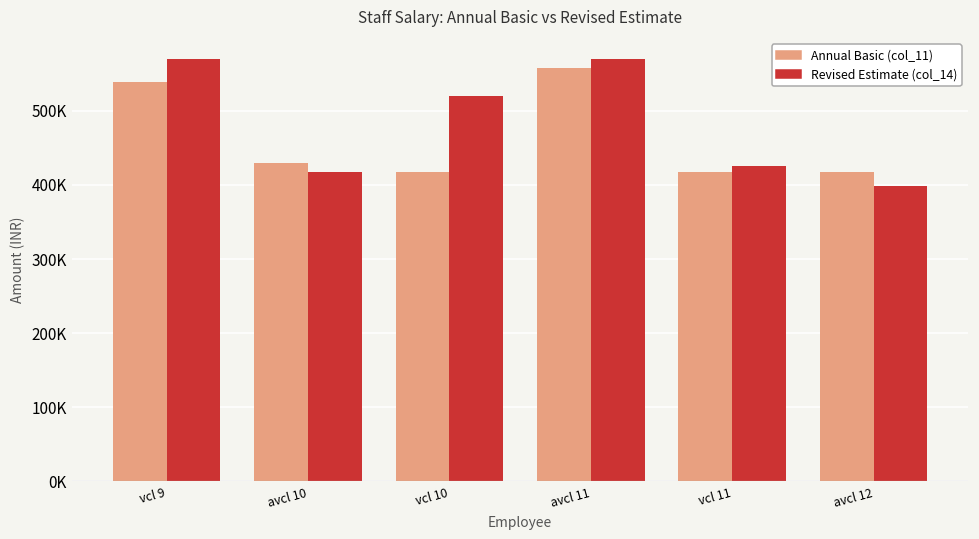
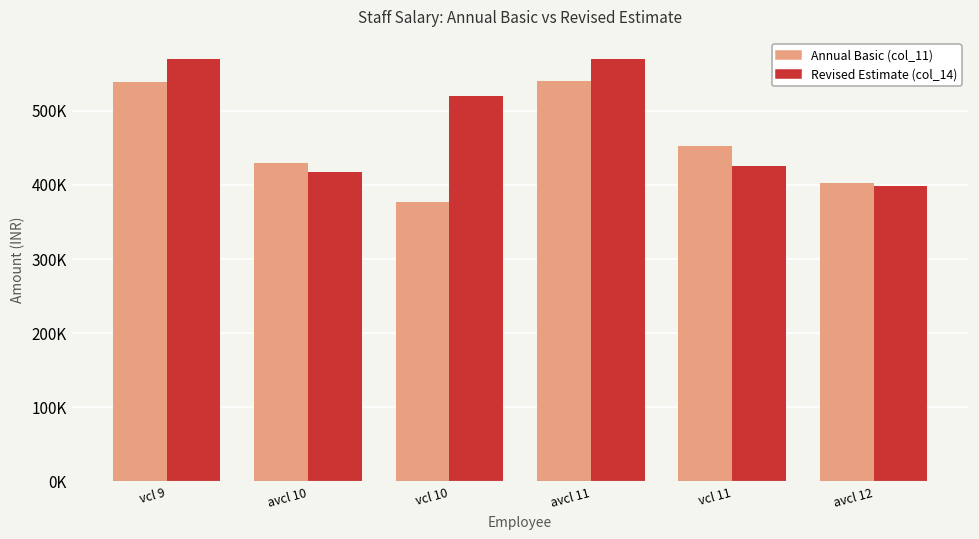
Annual Basic (col_11), vcl 10: 420000 -> 380000
Annual Basic (col_11), avcl 11: 560000 -> 540000
Annual Basic (col_11), vcl 11: 420000 -> 450000
Annual Basic (col_11), avcl 12: 420000 -> 400000
